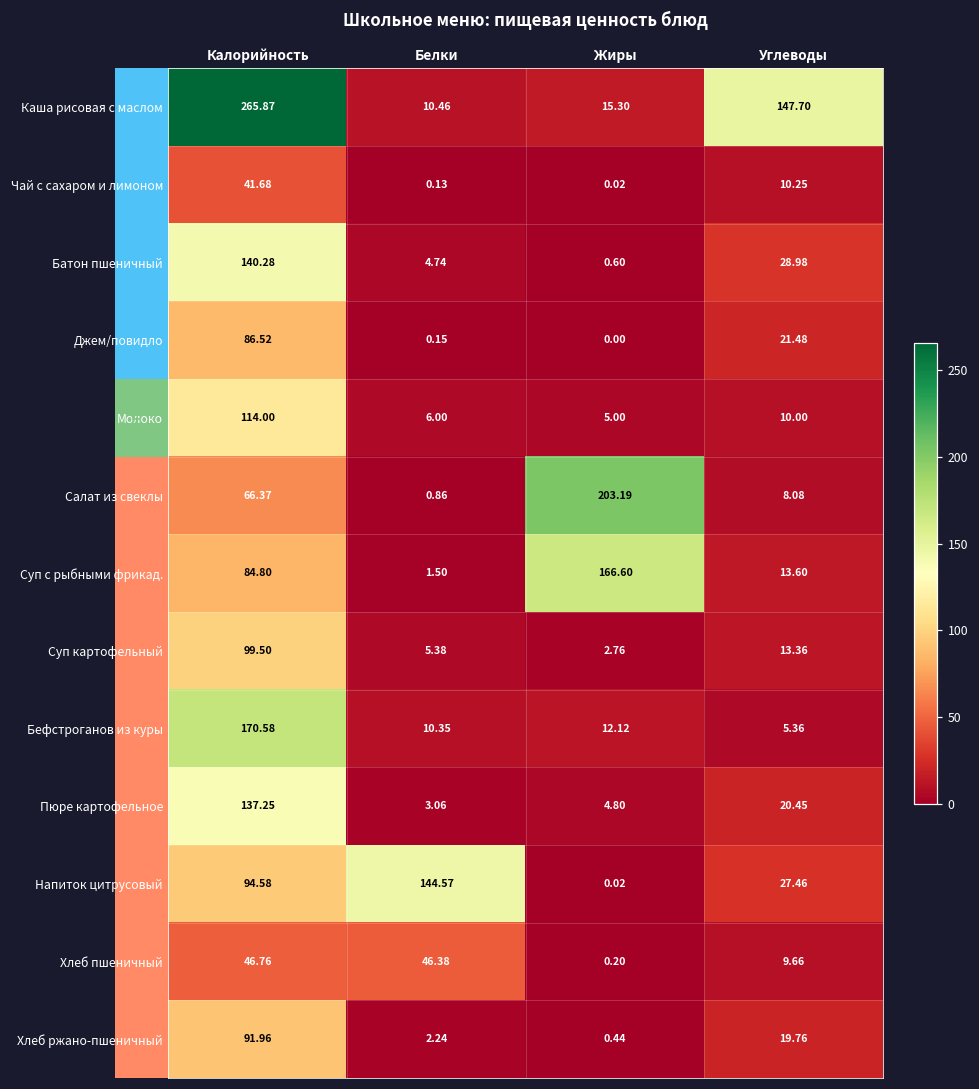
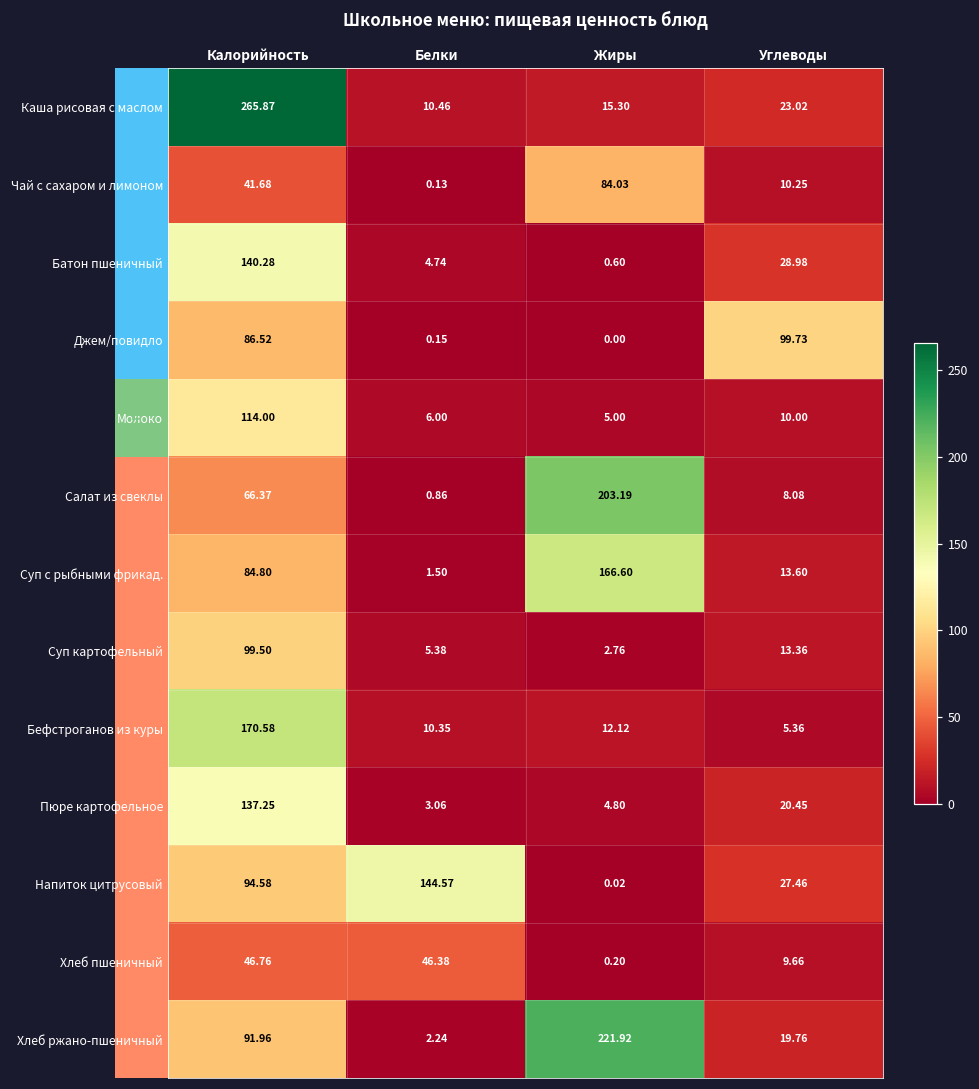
Каша рисовая с маслом, Углеводы: 147.70 -> 23.02
Чай с сахаром и лимоном, Жиры: 0.02 -> 84.03
Джем/повидло, Углеводы: 21.48 -> 99.73
Хлеб ржано-пшеничный, Жиры: 0.44 -> 221.92
